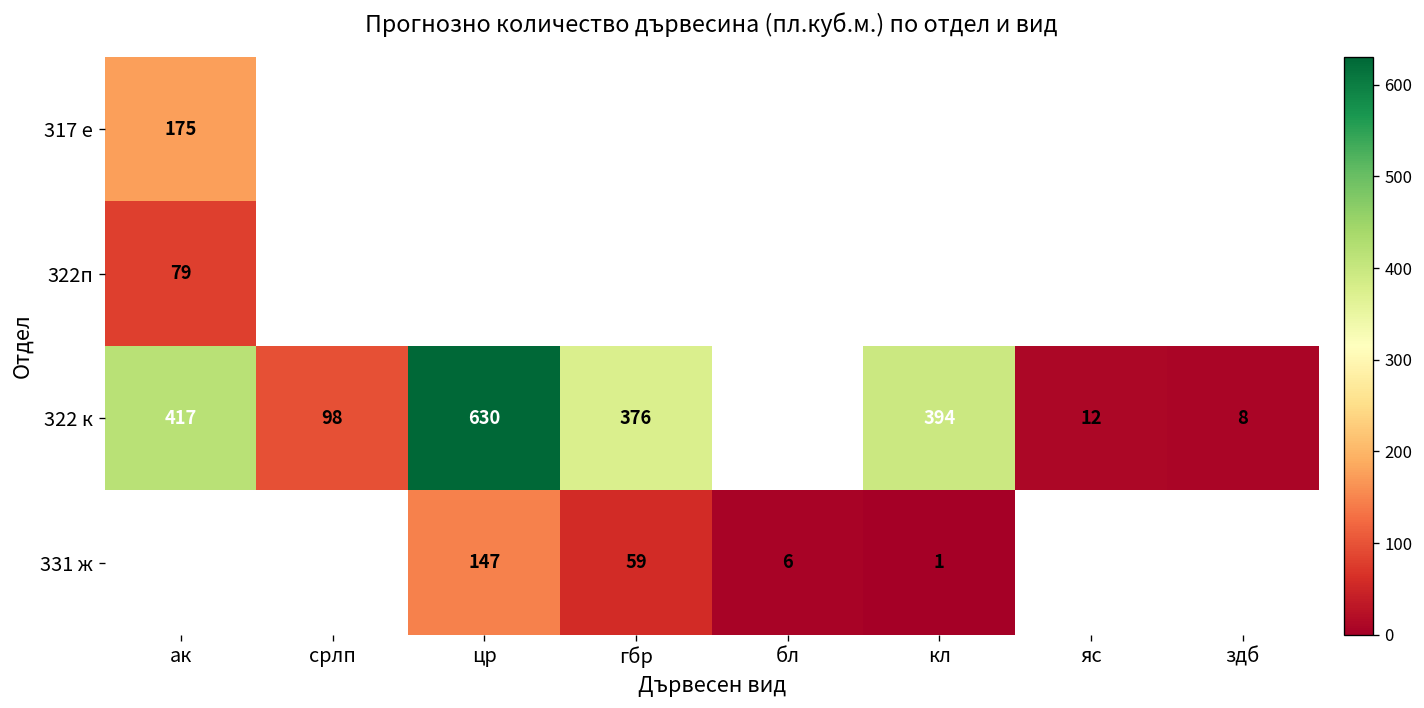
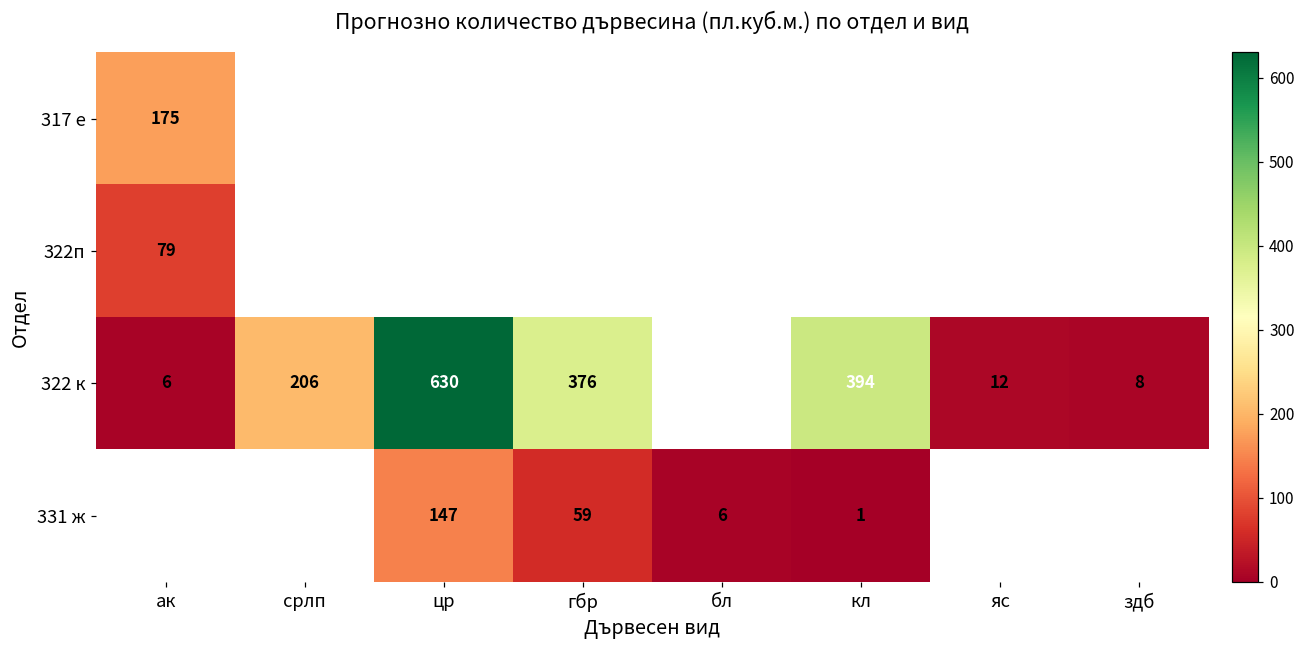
322 к, ак: 417 -> 6
322 к, срлп: 98 -> 206
